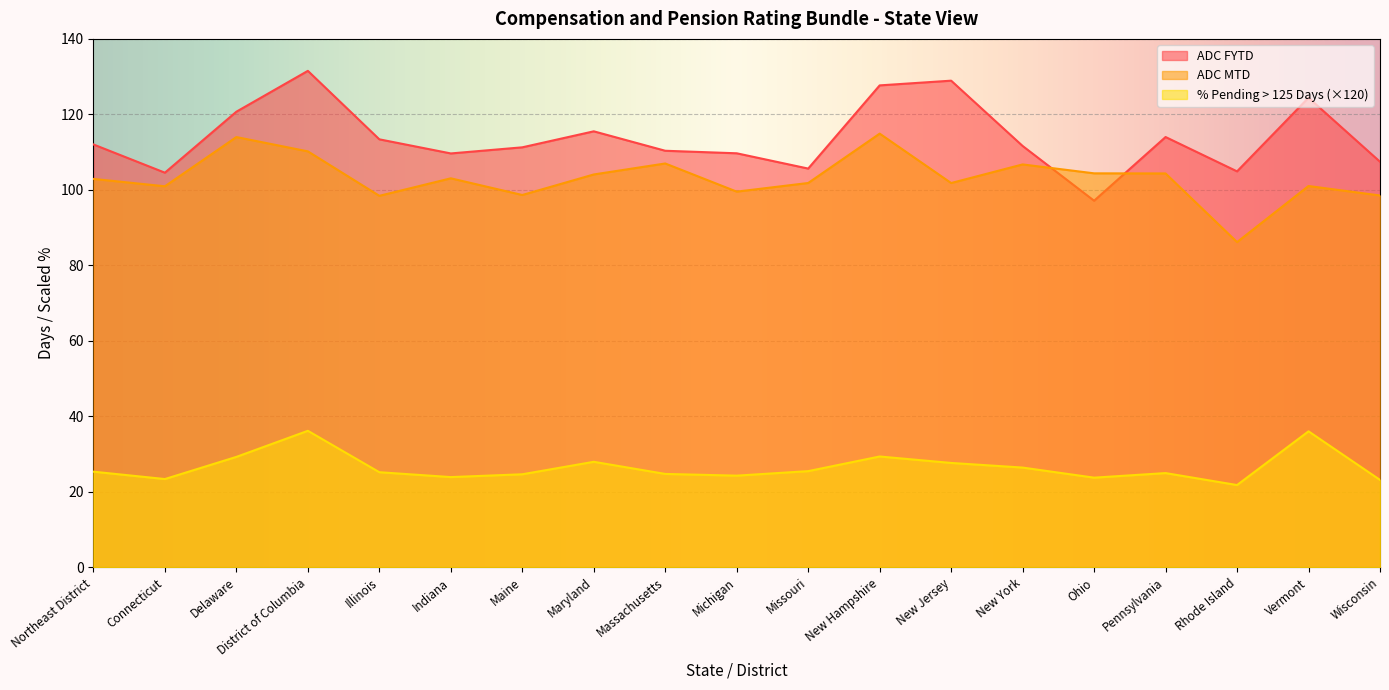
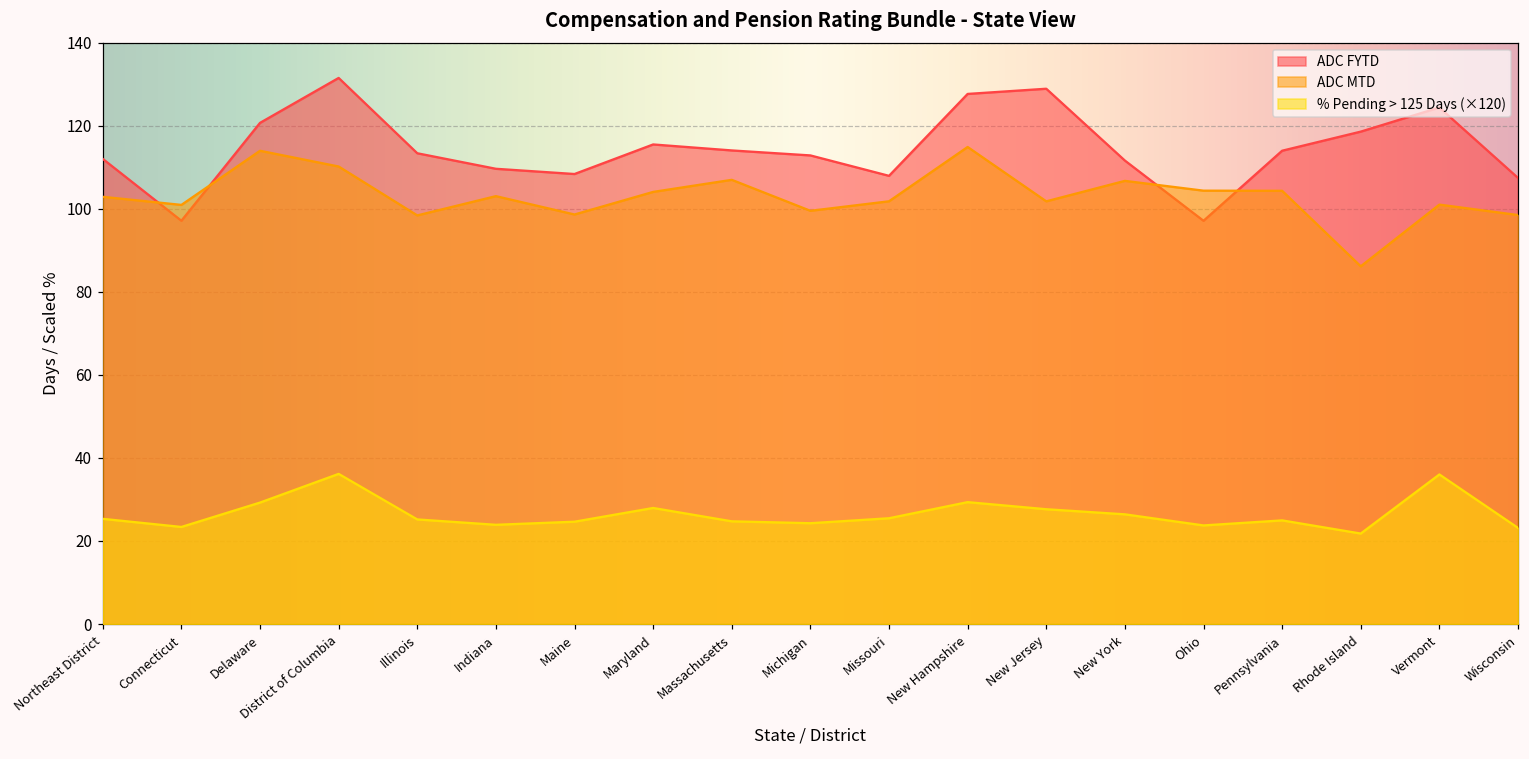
ADC FYTD, Connecticut: 105 -> 97
ADC FYTD, Maine: 111 -> 108
ADC FYTD, Massachusetts: 110 -> 114
ADC FYTD, Michigan: 110 -> 113
ADC FYTD, Missouri: 106 -> 108
ADC FYTD, Rhode Island: 105 -> 119
